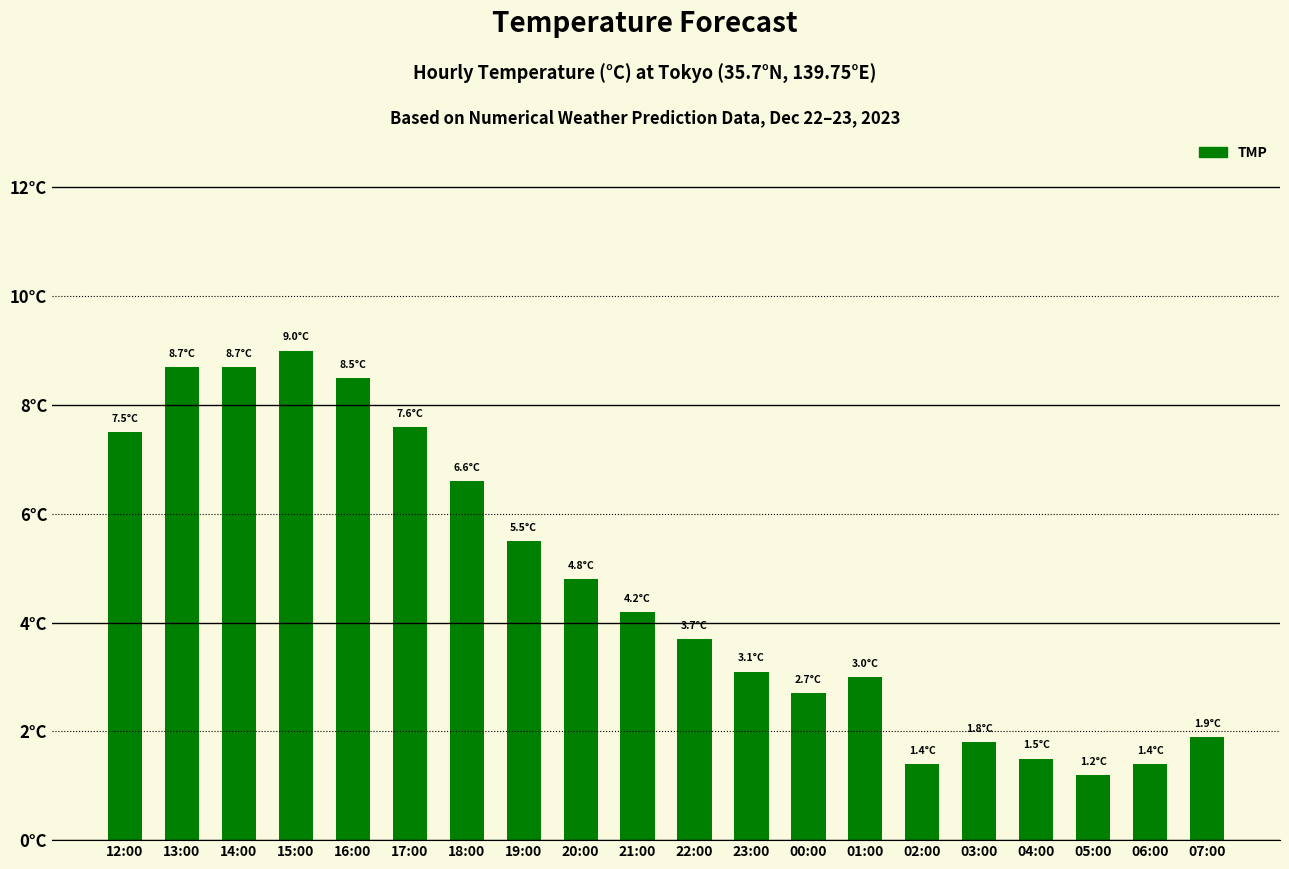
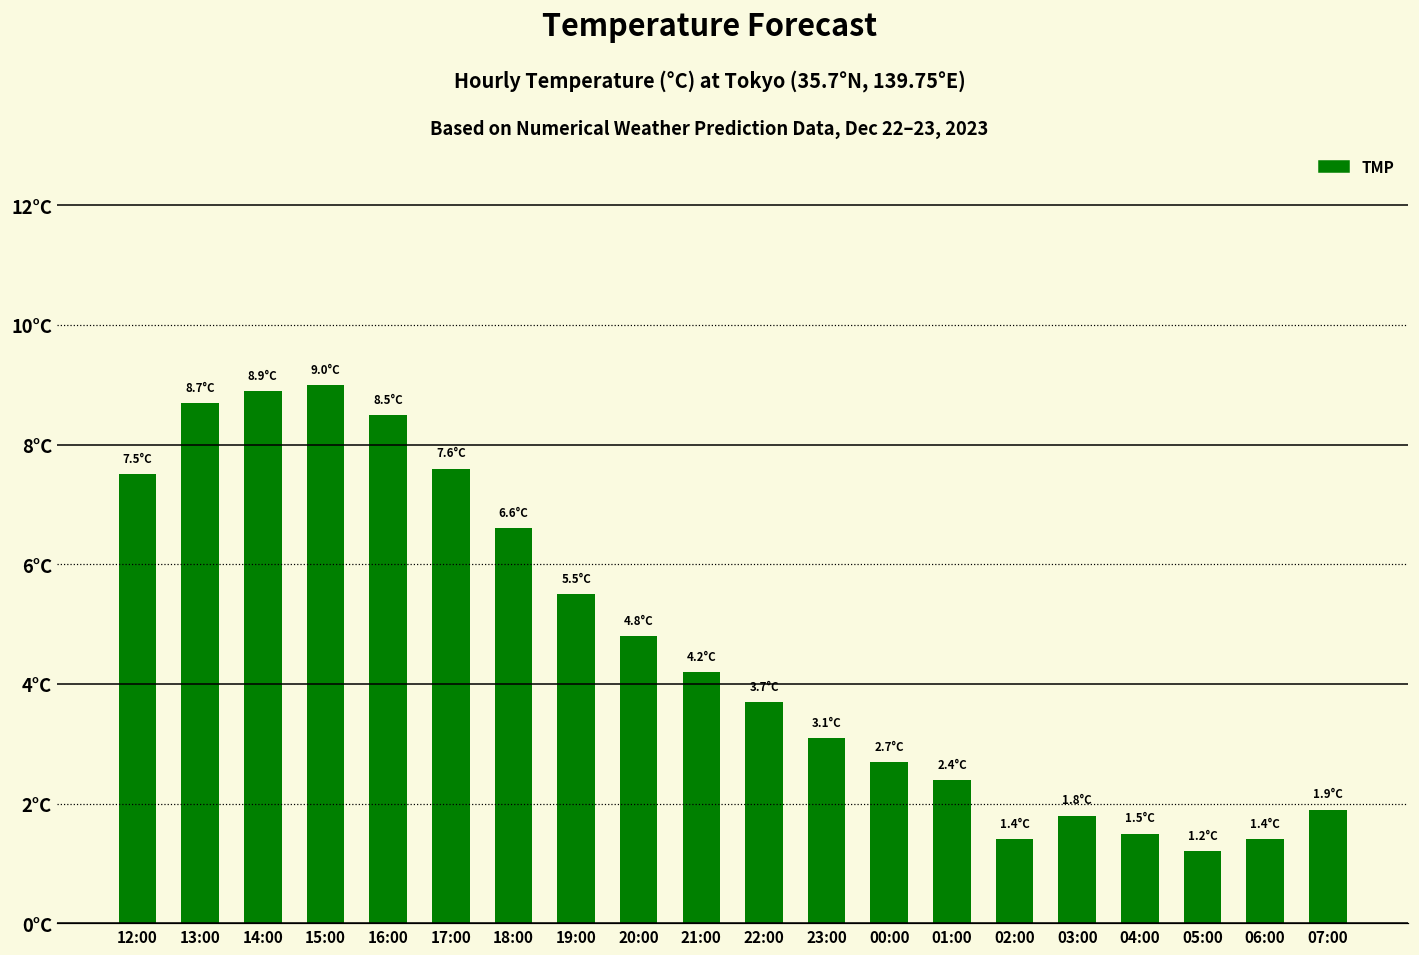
14:00: 8.7°C -> 8.9°C
01:00: 3.0°C -> 2.4°C
